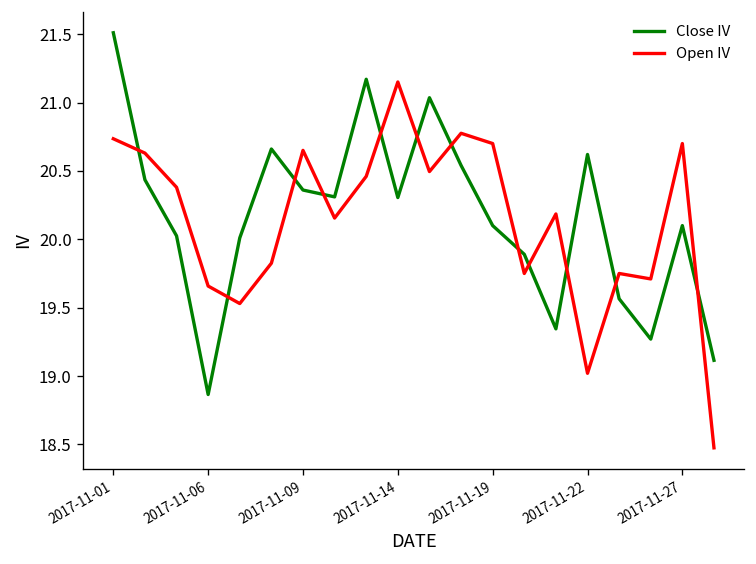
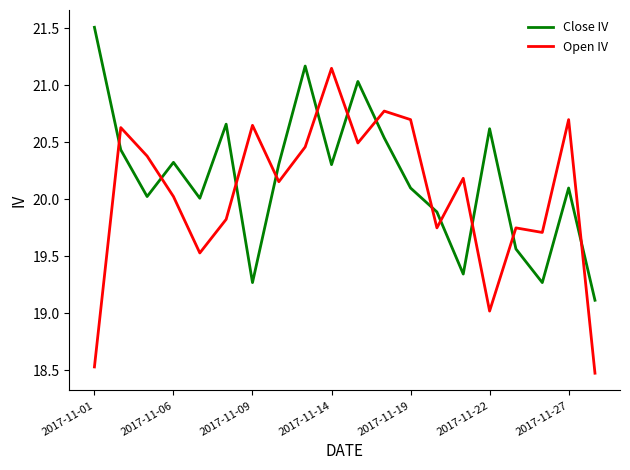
Open IV, 2017-11-01: 20.74 -> 18.53
Close IV, 2017-11-06: 18.87 -> 20.33
Open IV, 2017-11-06: 19.66 -> 20.03
Close IV, 2017-11-09: 20.36 -> 19.27
